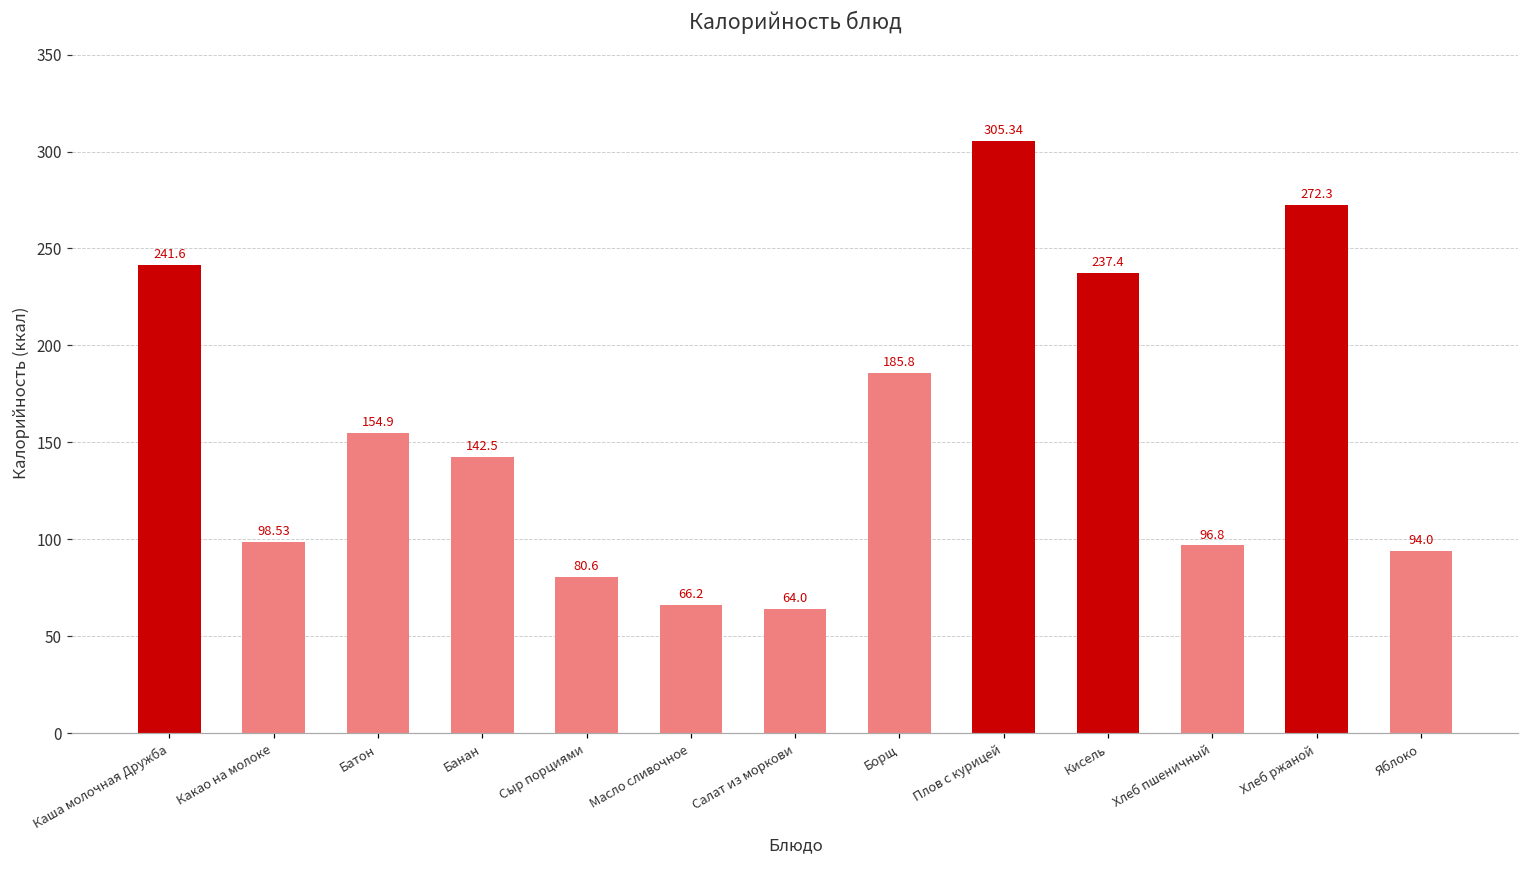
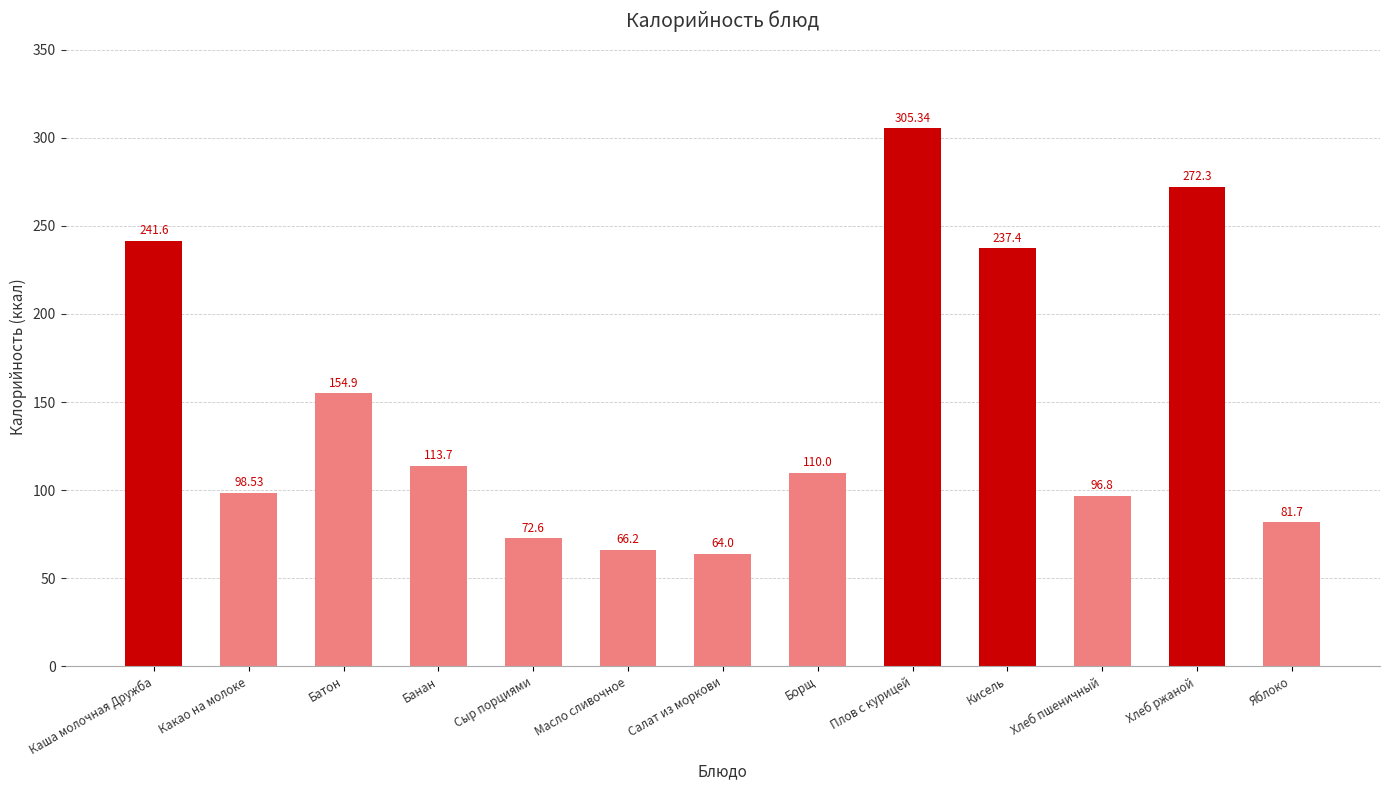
Банан: 142.5 -> 113.7
Сыр порциями: 80.6 -> 72.6
Борщ: 185.8 -> 110.0
Яблоко: 94.0 -> 81.7
